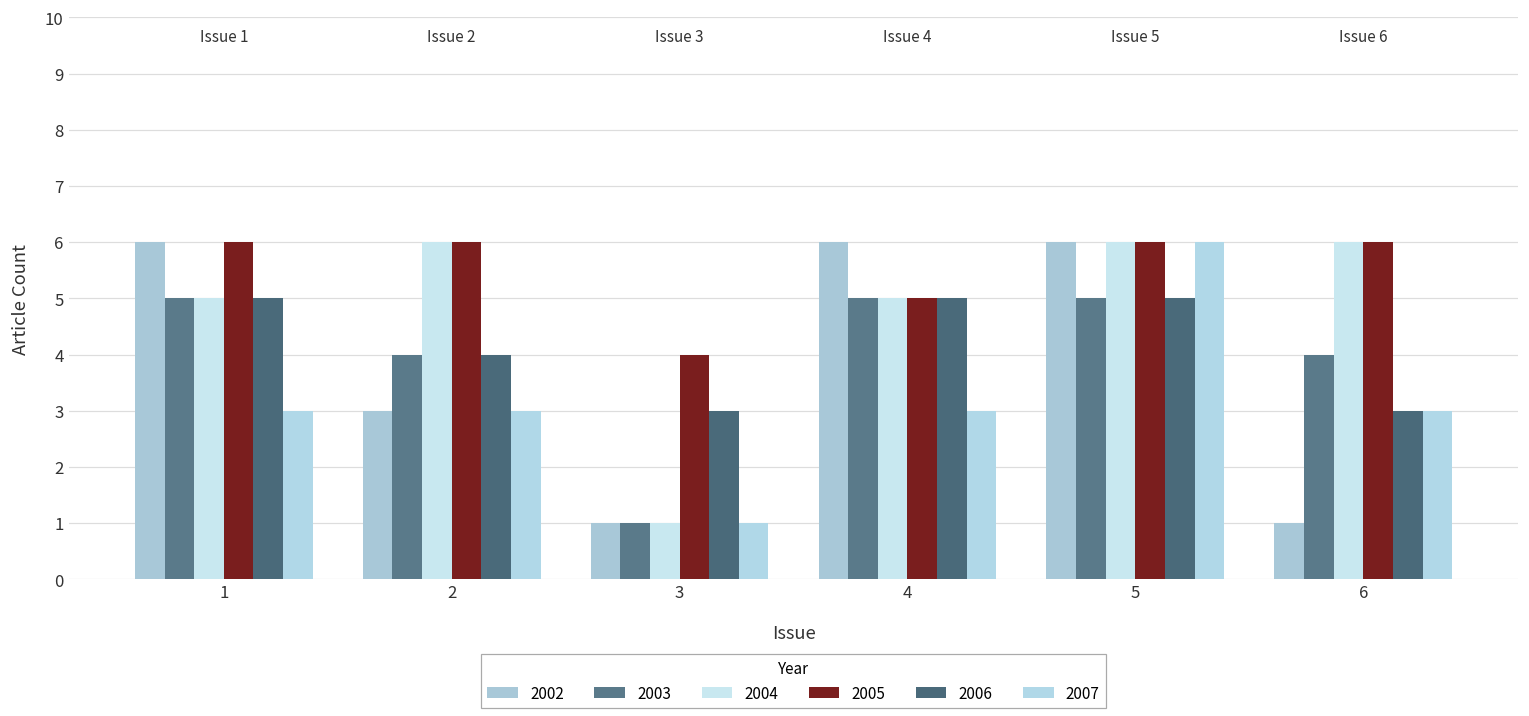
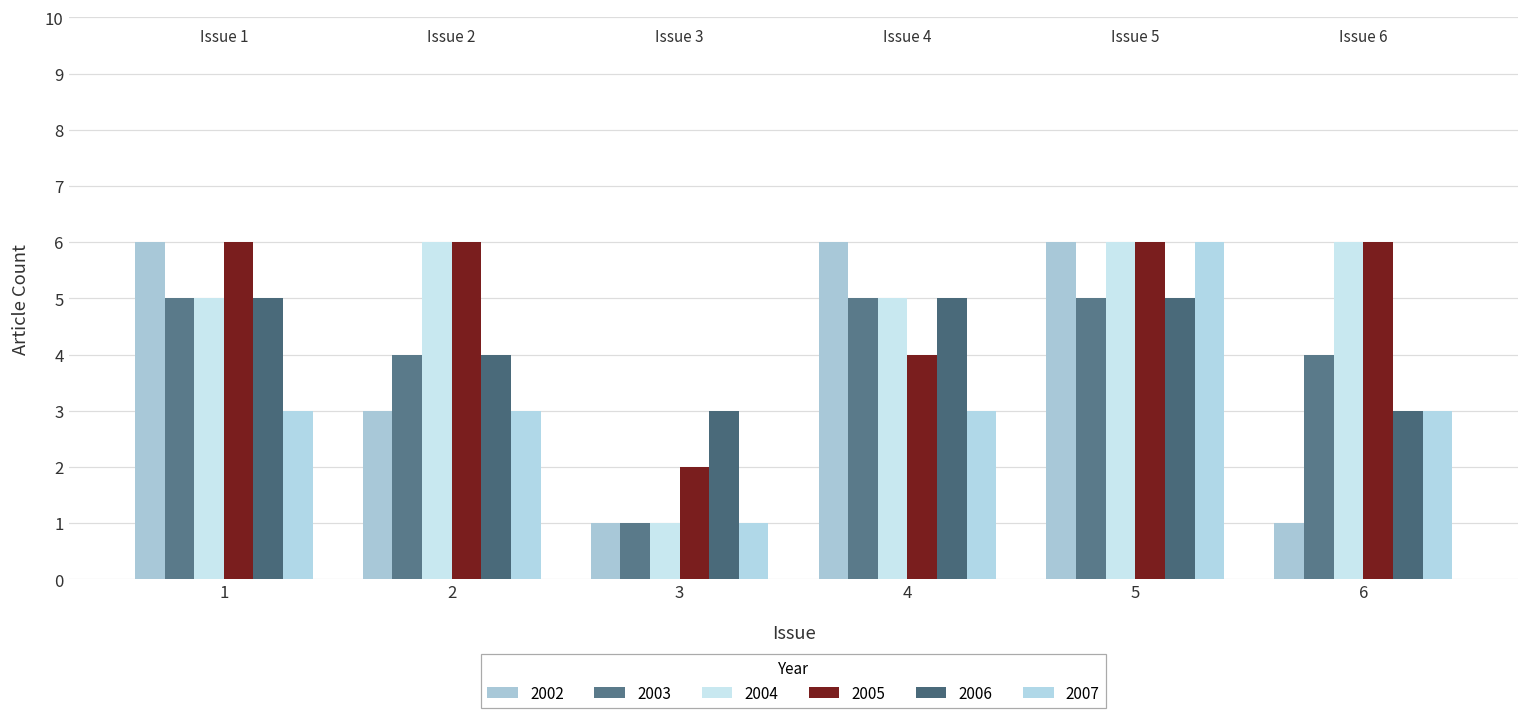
2005, 3: 4 -> 2
2005, 4: 5 -> 4
